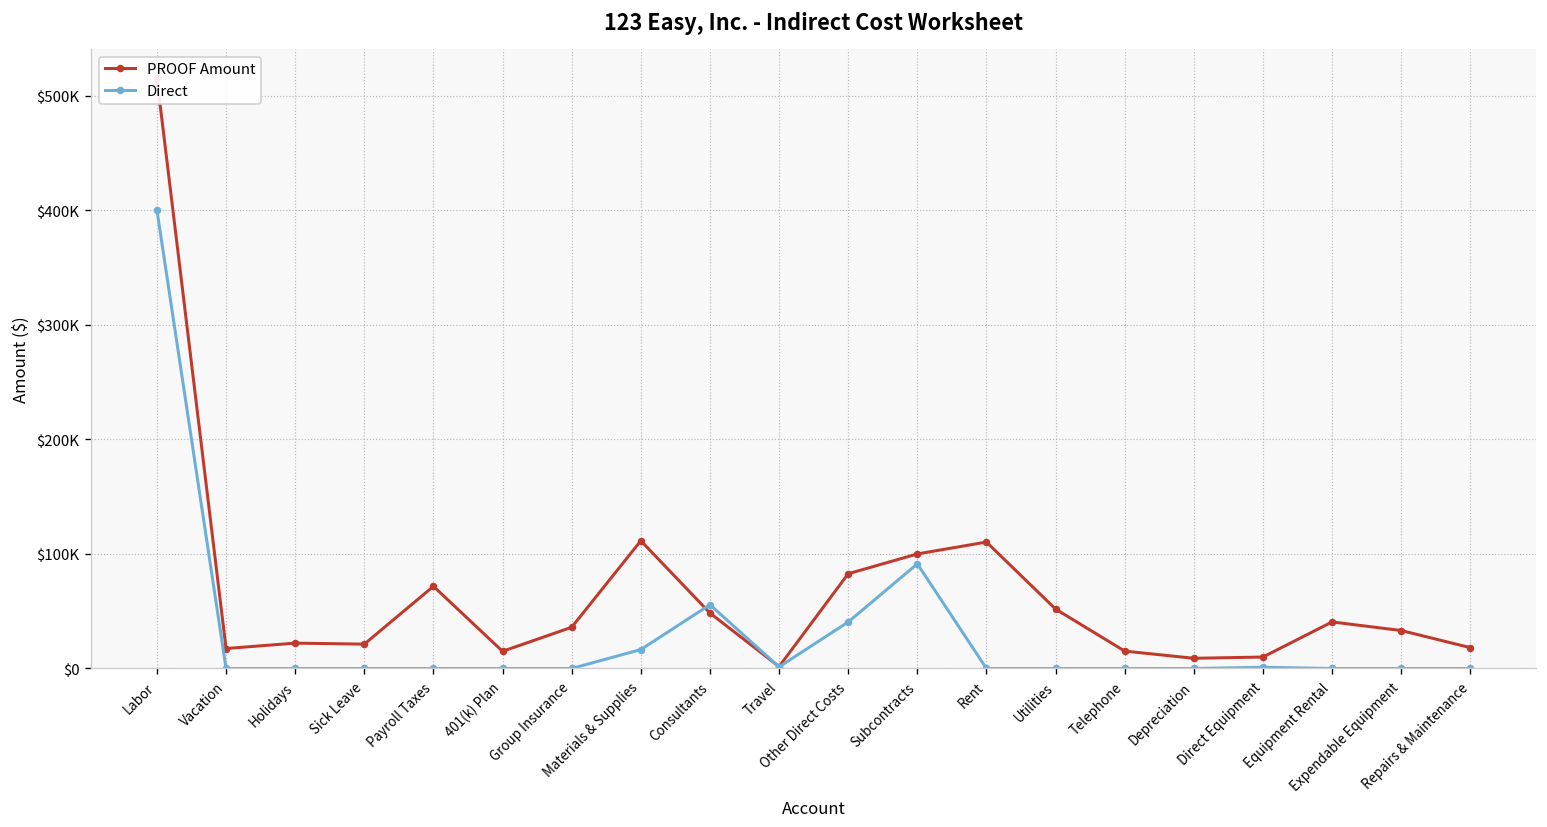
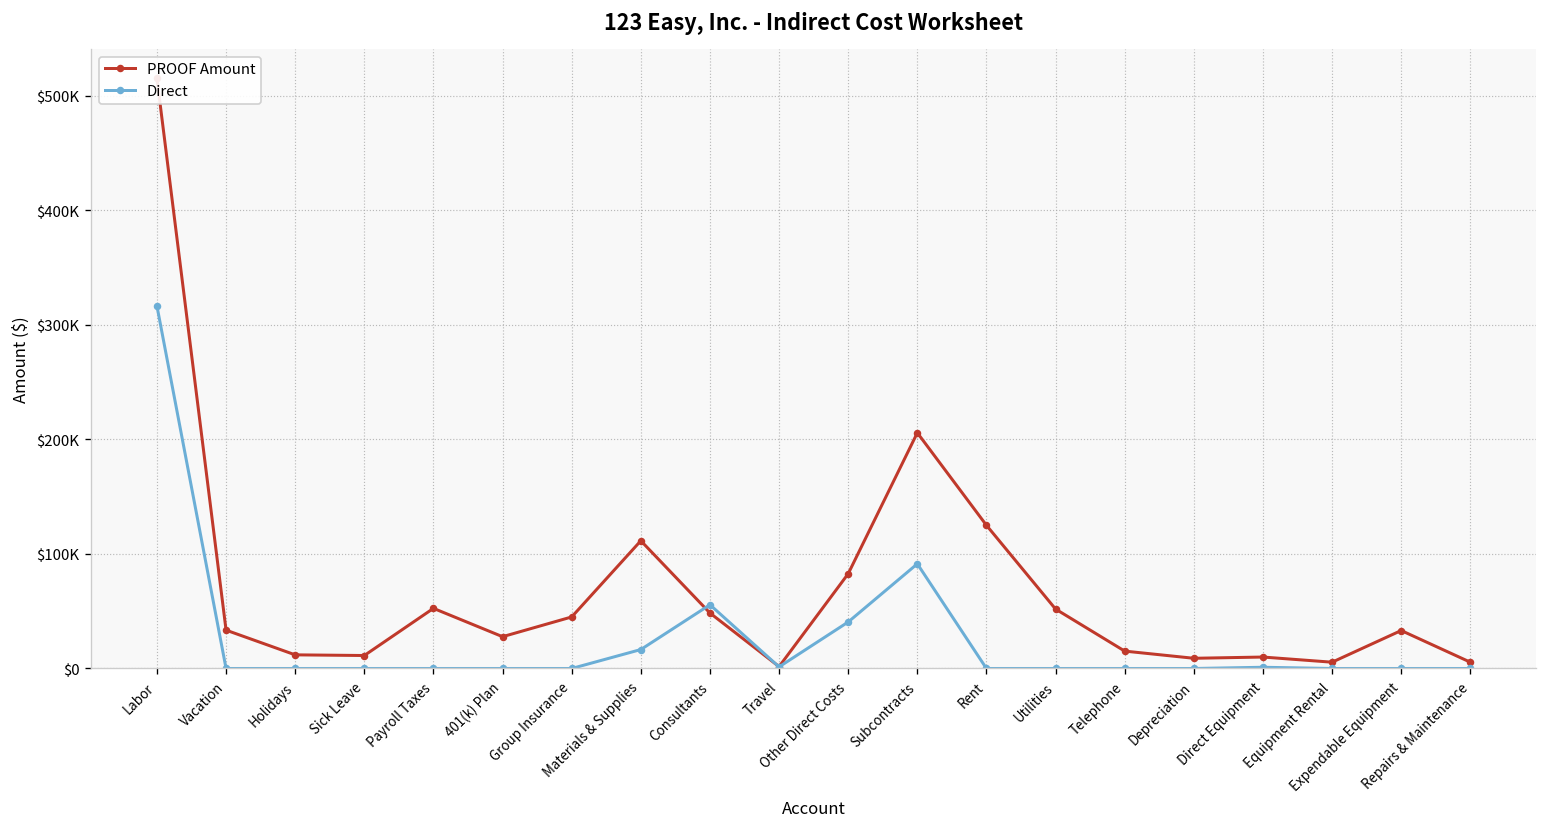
Direct, Labor: $400000 -> $320000
PROOF Amount, Vacation: $20000 -> $30000
PROOF Amount, Holidays: $20000 -> $10000
PROOF Amount, Sick Leave: $20000 -> $10000
PROOF Amount, Payroll Taxes: $70000 -> $50000
PROOF Amount, 401(k) Plan: $20000 -> $30000
PROOF Amount, Group Insurance: $36000 -> $45000
PROOF Amount, Subcontracts: $100000 -> $210000
PROOF Amount, Rent: $110000 -> $130000
PROOF Amount, Equipment Rental: $40000 -> $10000
PROOF Amount, Repairs & Maintenance: $20000 -> $10000
